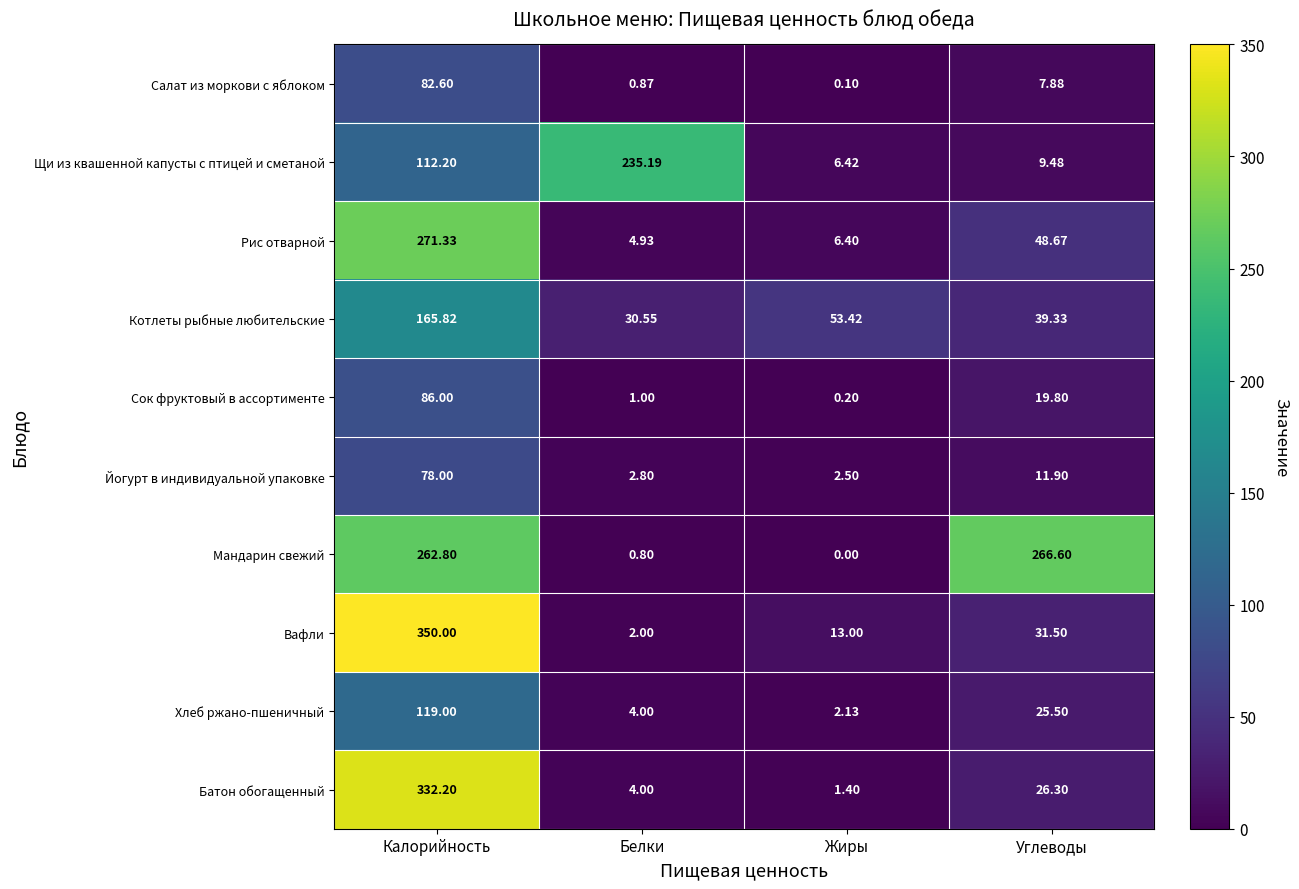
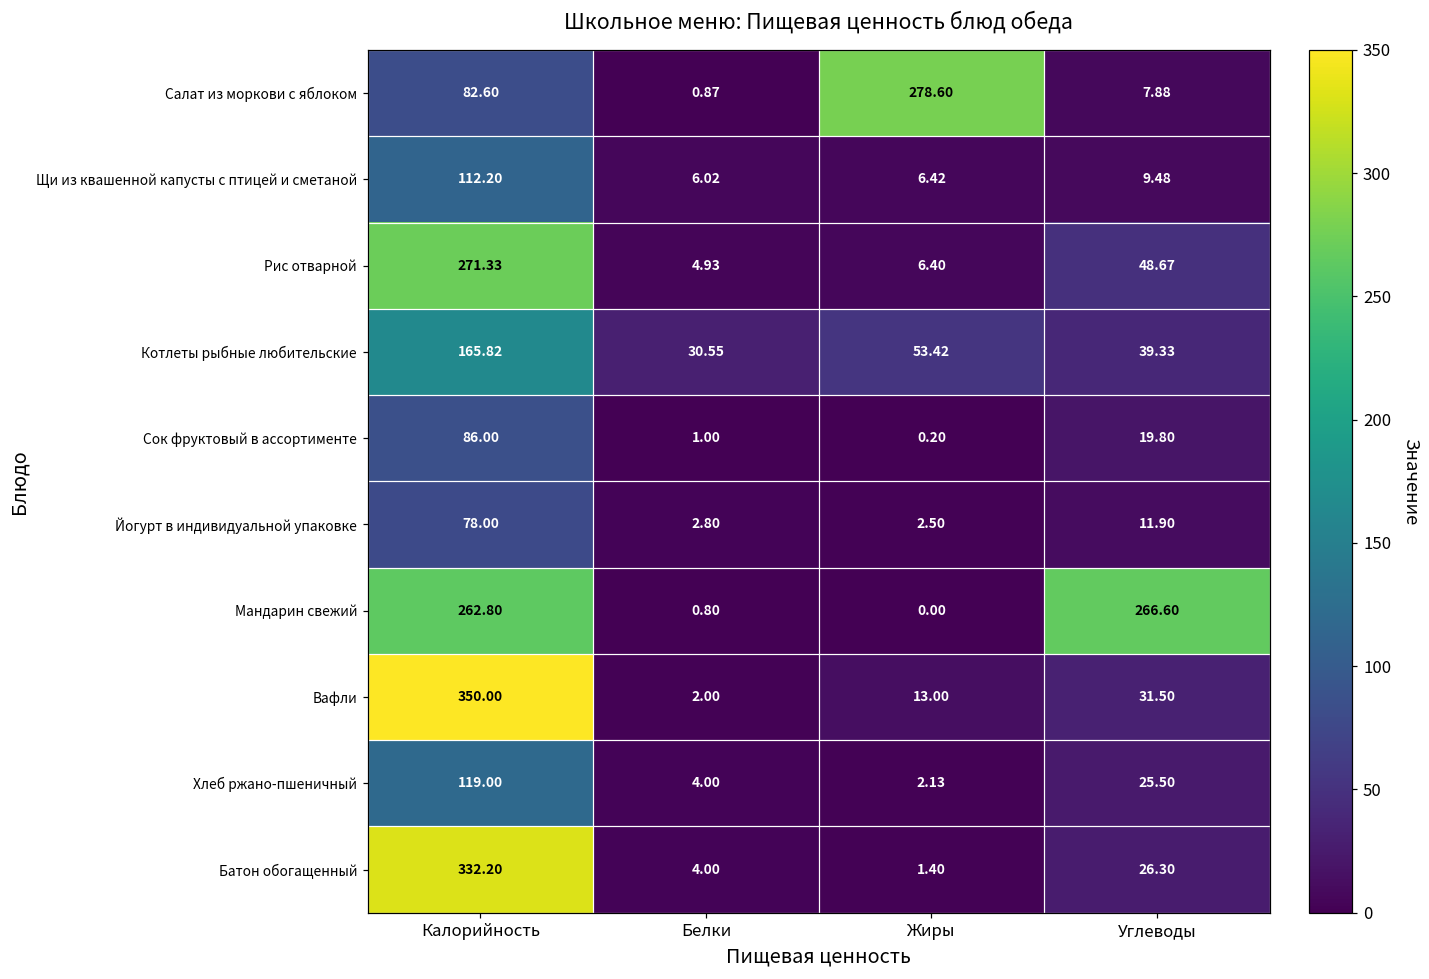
Салат из моркови с яблоком, Жиры: 0.10 -> 278.60
Щи из квашенной капусты с птицей и сметаной, Белки: 235.19 -> 6.02
